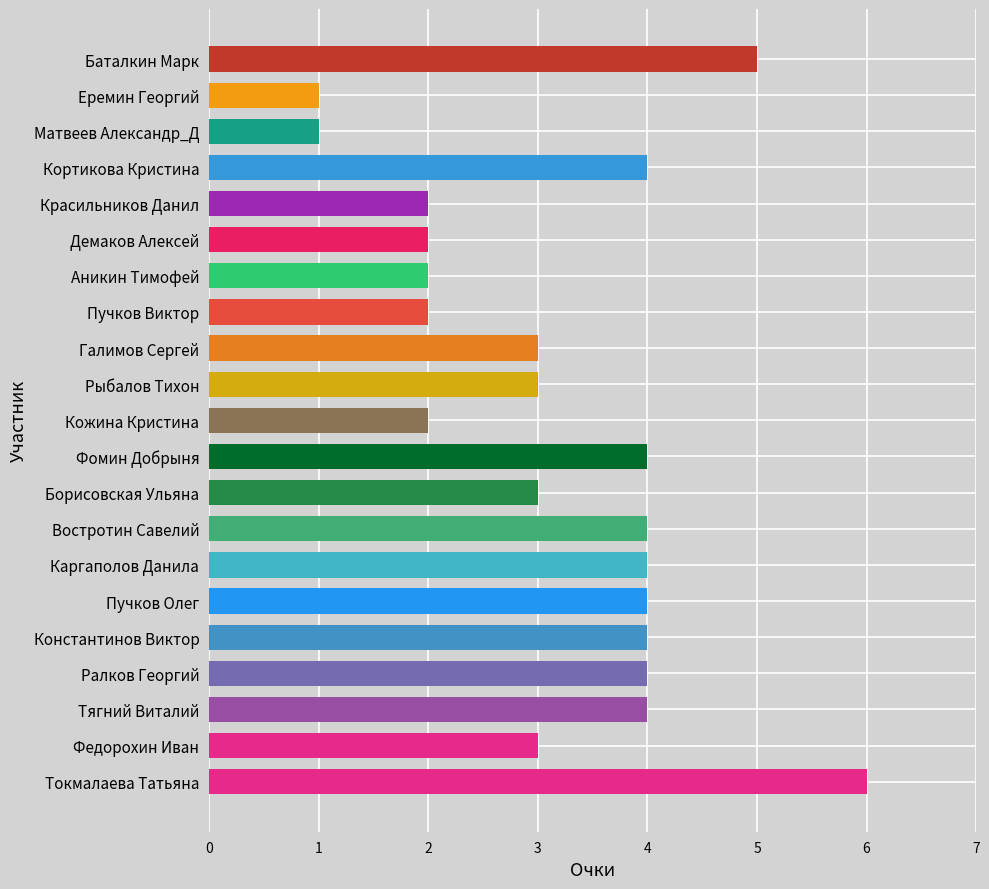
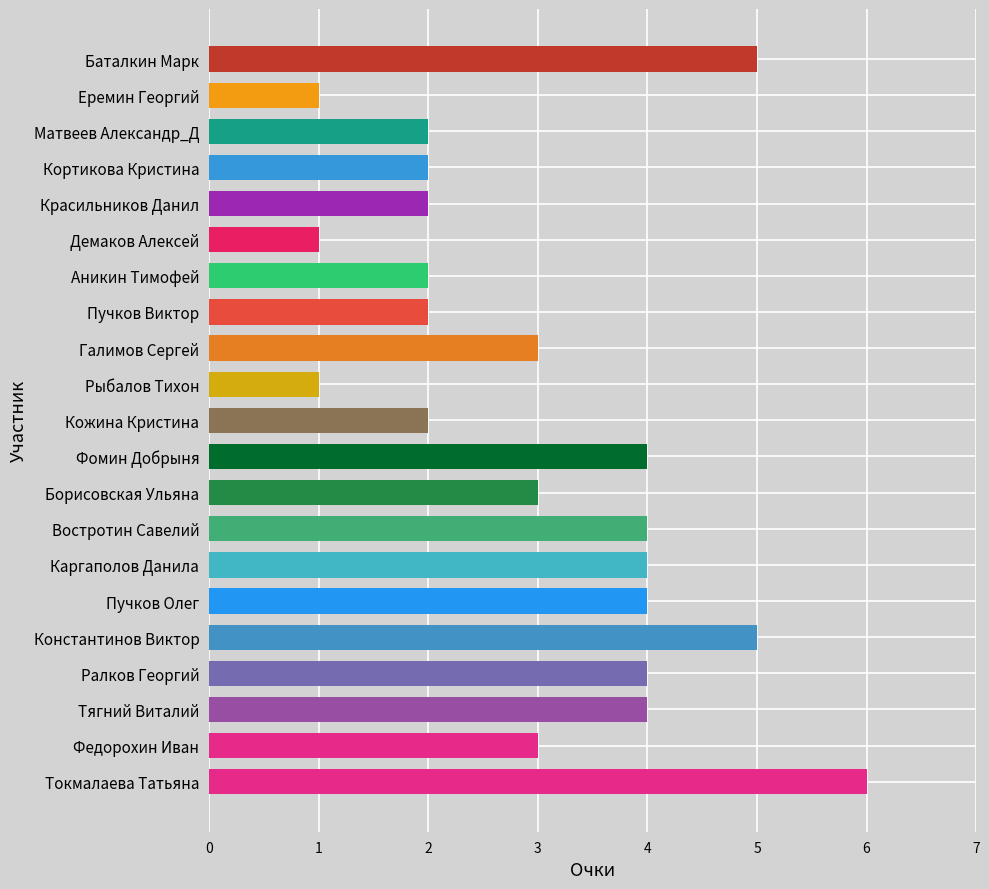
Матвеев Александр_Д: 1 -> 2
Кортикова Кристина: 4 -> 2
Демаков Алексей: 2 -> 1
Рыбалов Тихон: 3 -> 1
Константинов Виктор: 4 -> 5
